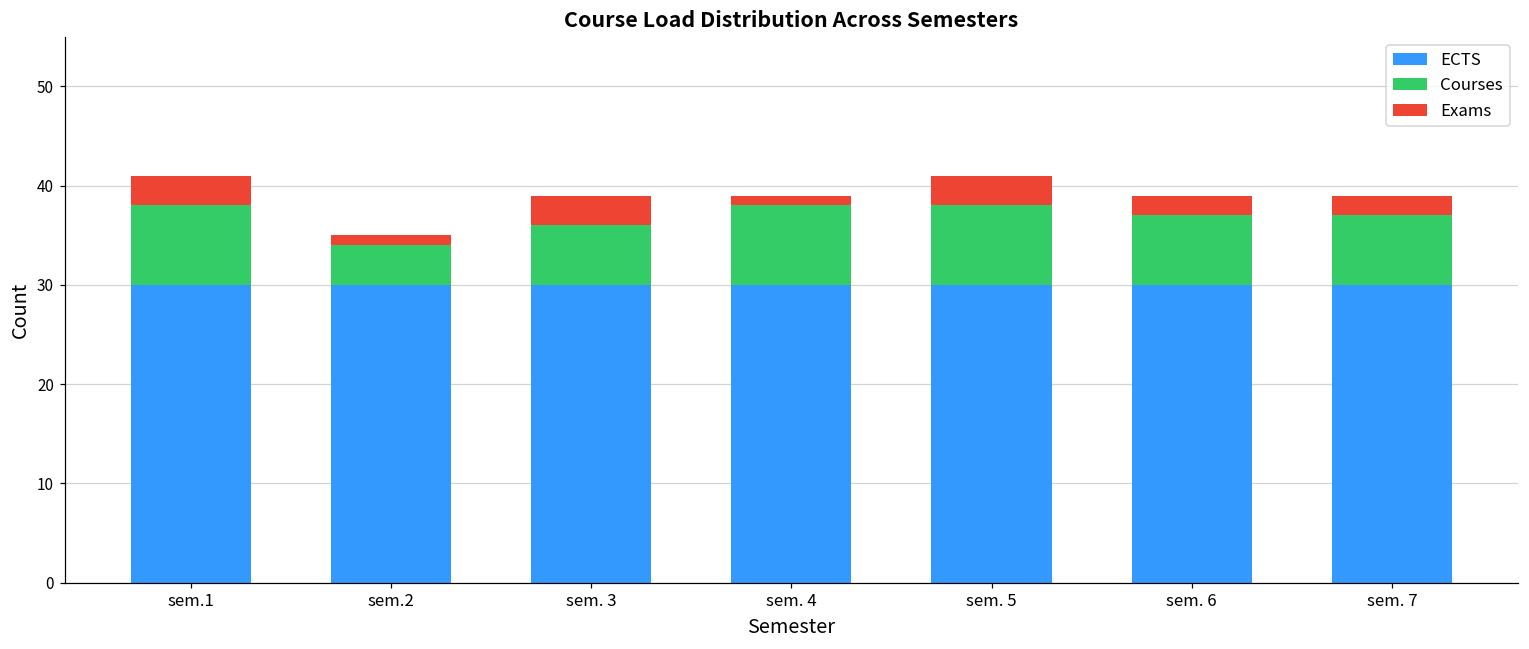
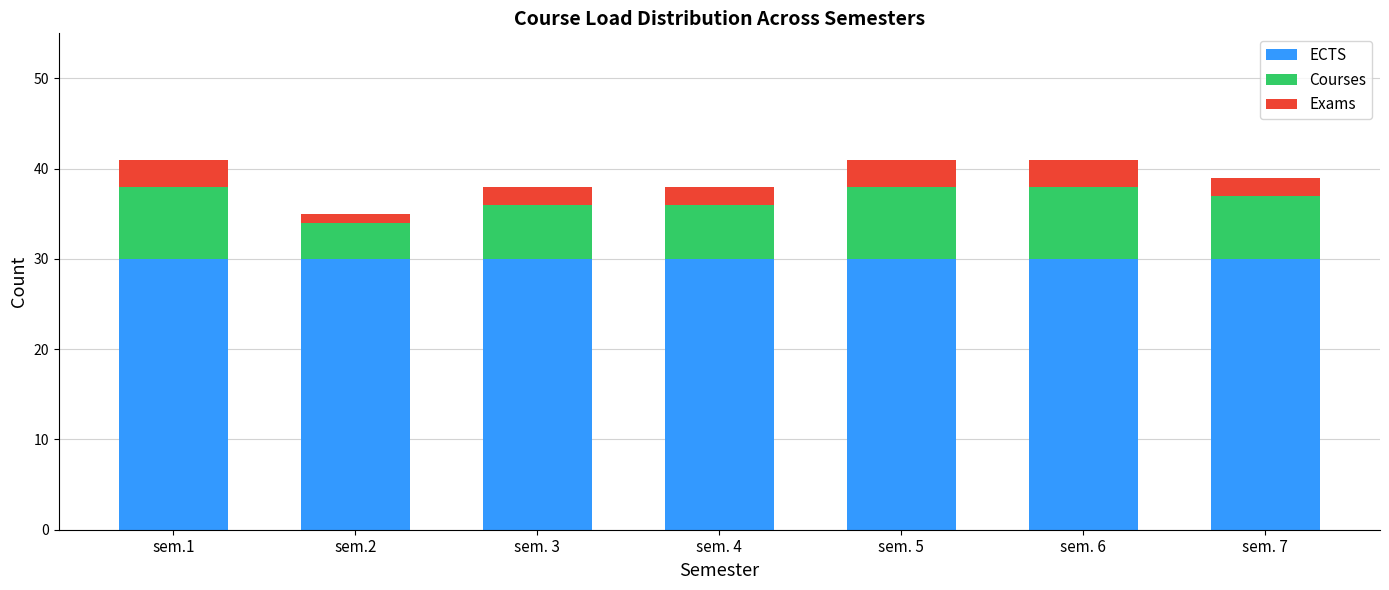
Exams, sem. 3: 3 -> 2
Courses, sem. 4: 8 -> 6
Exams, sem. 4: 1 -> 2
Courses, sem. 6: 7 -> 8
Exams, sem. 6: 2 -> 3
